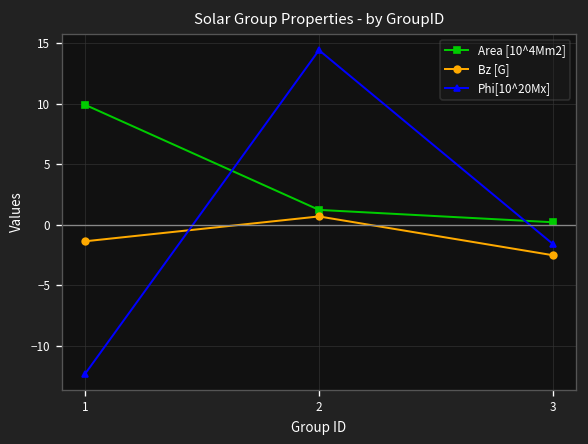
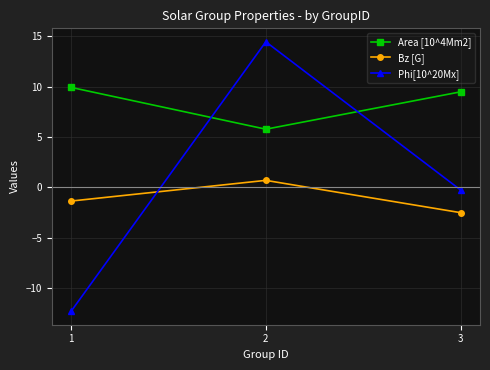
Area [10^4Mm2], 2: 1.2 -> 5.8
Area [10^4Mm2], 3: 0.2 -> 9.5
Phi[10^20Mx], 3: -1.6 -> -0.3
